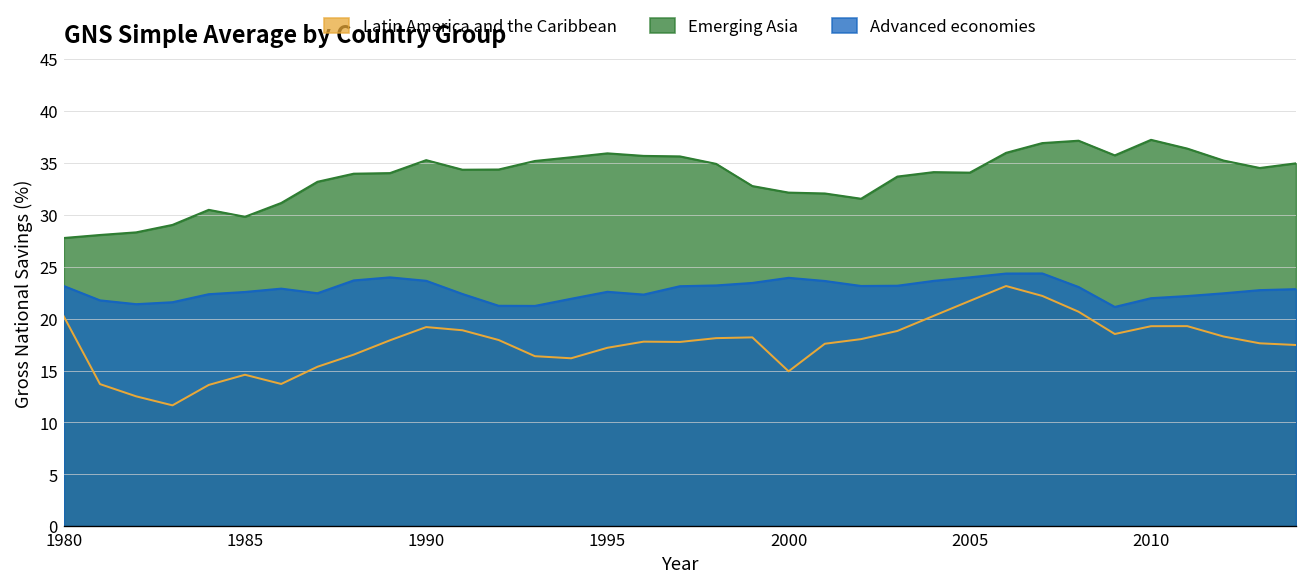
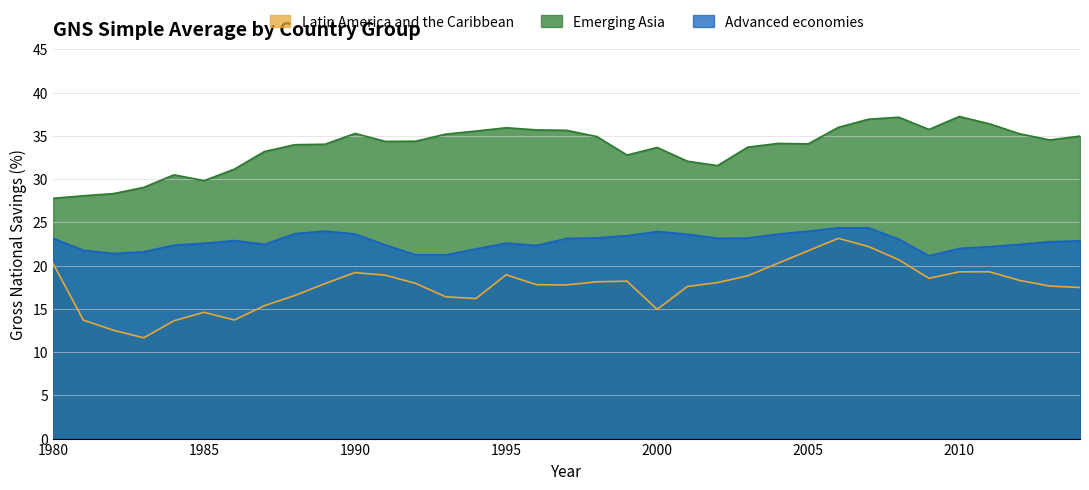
Latin America and the Caribbean, 1995: 17 -> 19
Emerging Asia, 2000: 32 -> 34
